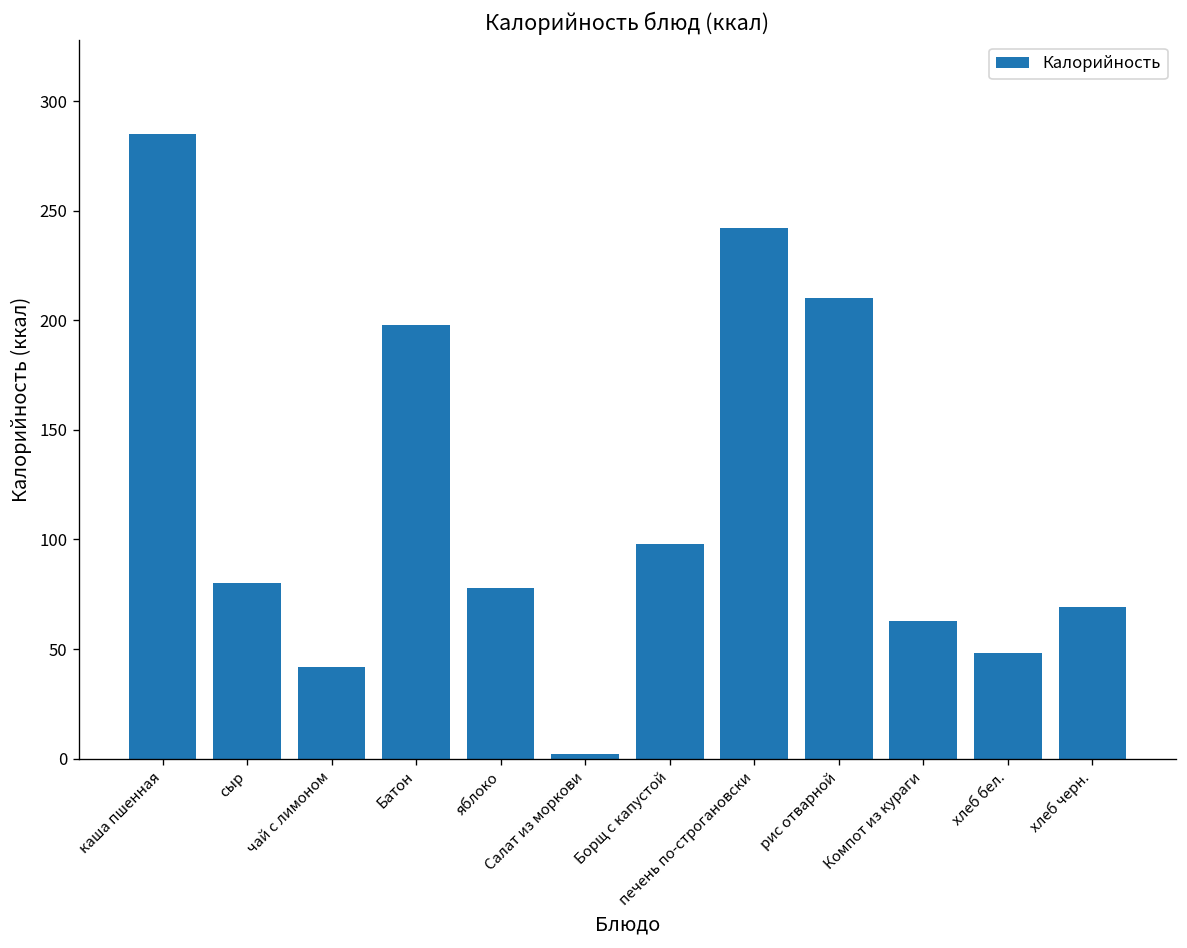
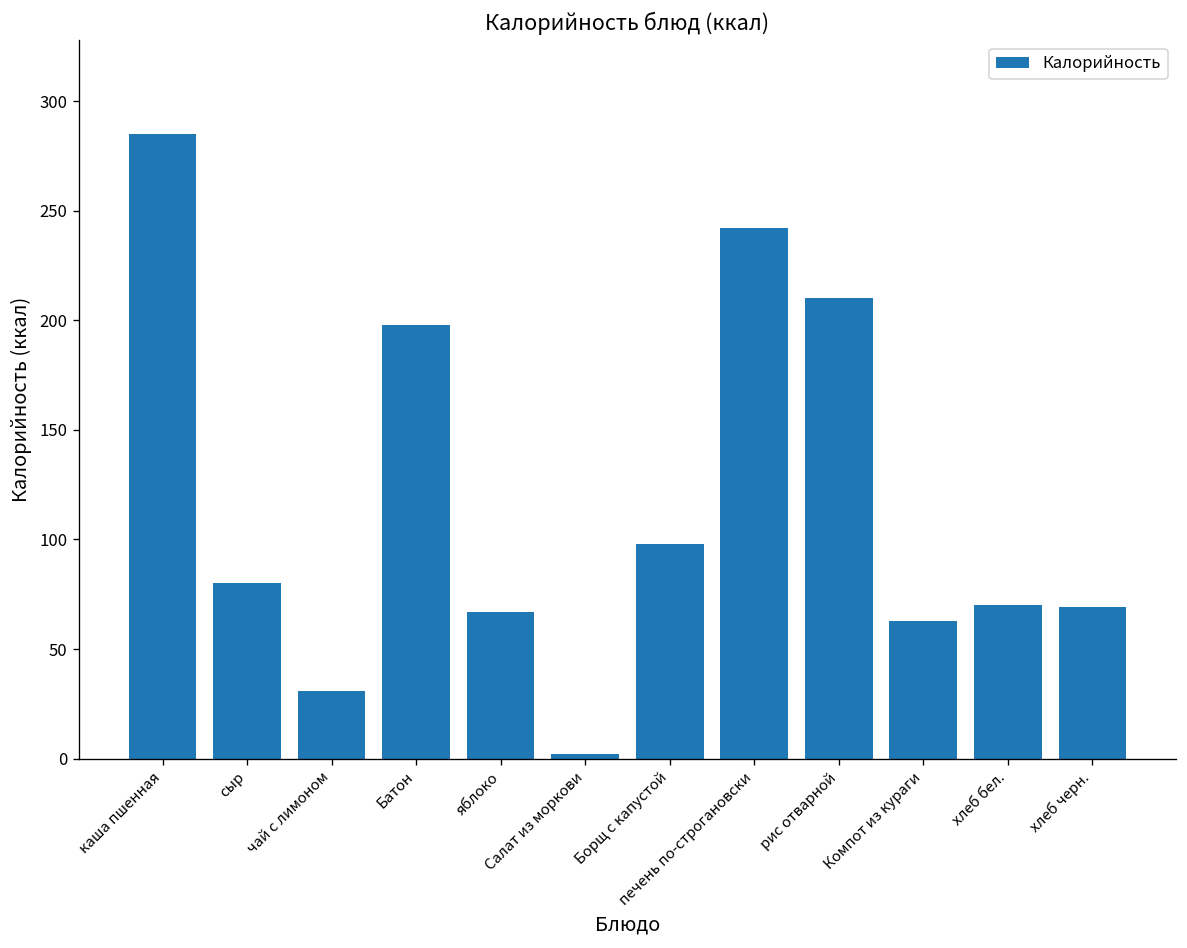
чай с лимоном: 42 -> 31
яблоко: 78 -> 67
хлеб бел.: 48 -> 70
